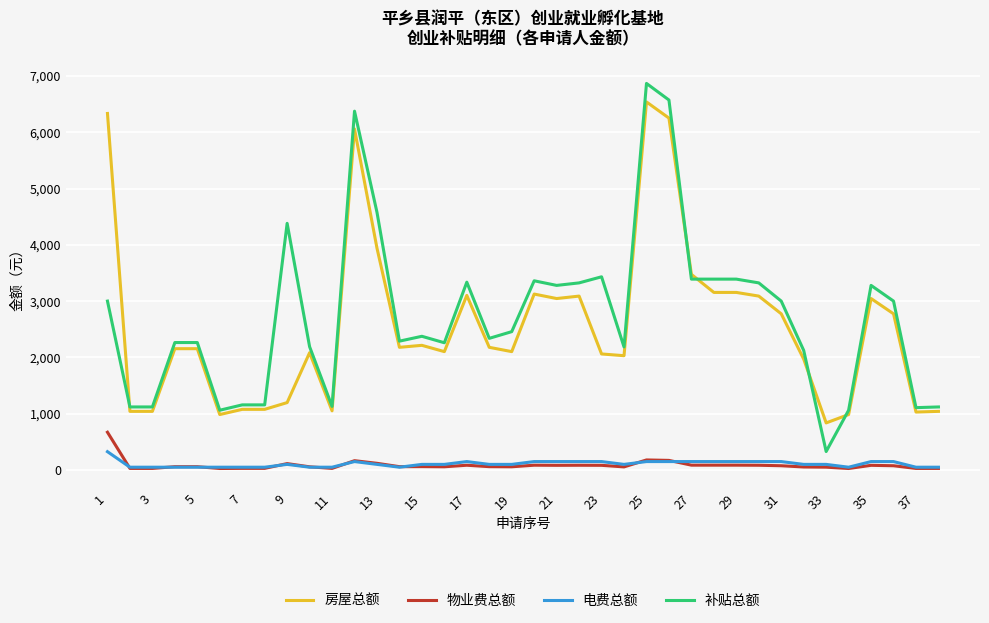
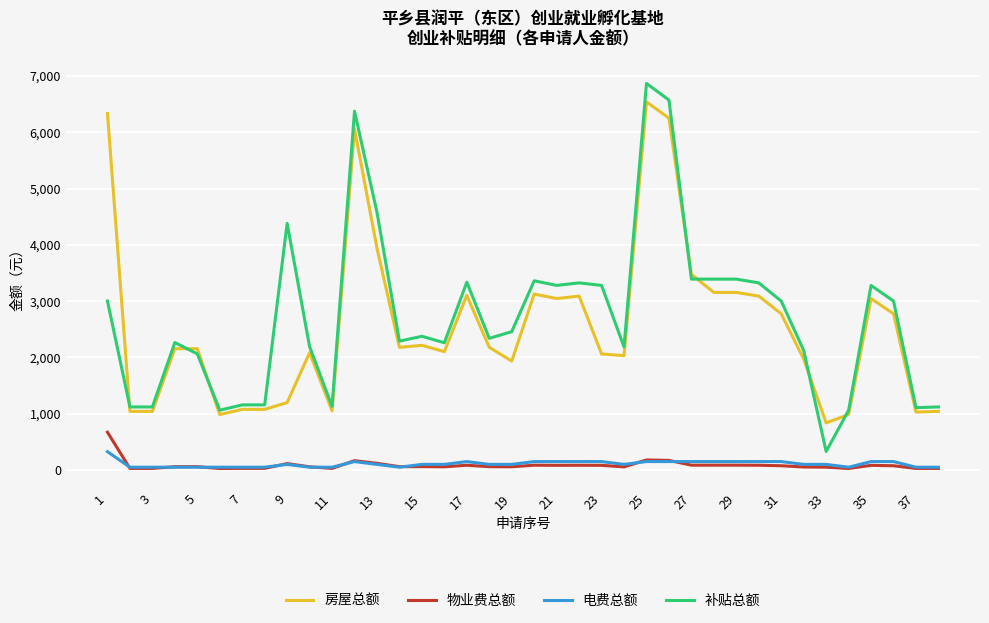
补贴总额, 5: 2,300 -> 2,100
房屋总额, 19: 2,100 -> 1,900
补贴总额, 23: 3,400 -> 3,300
